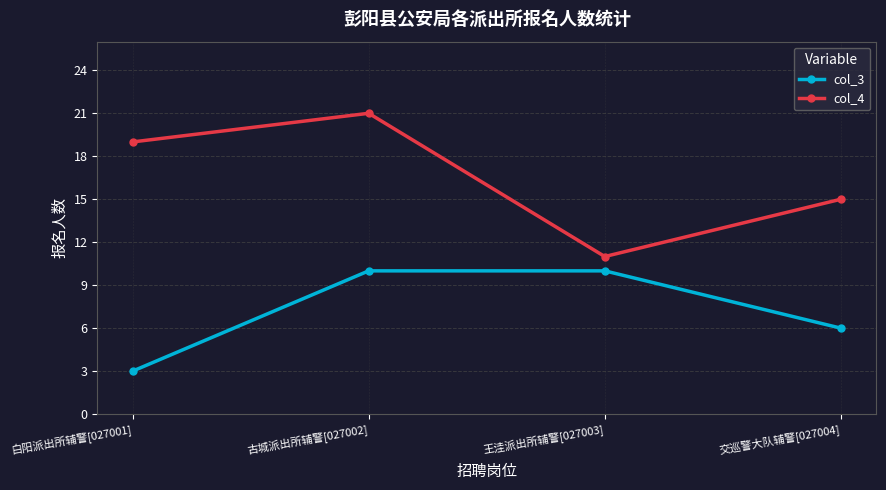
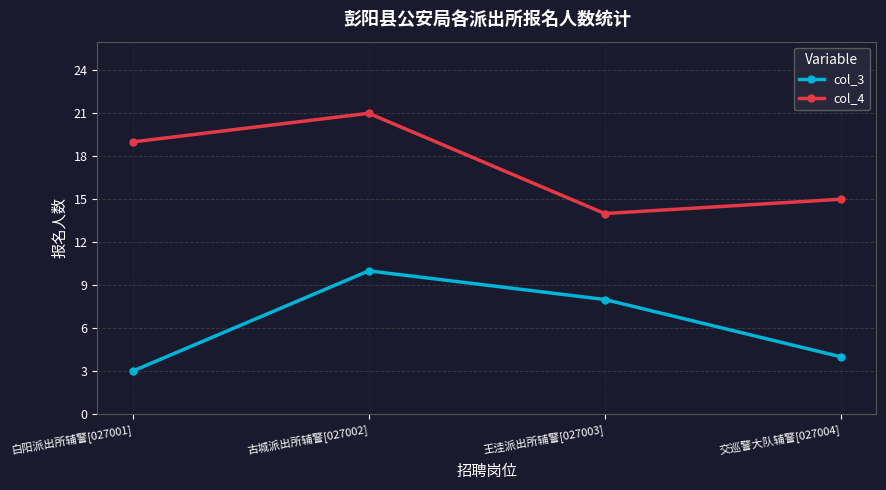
col_3, 王洼派出所辅警[027003]: 10 -> 8
col_4, 王洼派出所辅警[027003]: 11 -> 14
col_3, 交巡警大队辅警[027004]: 6 -> 4
